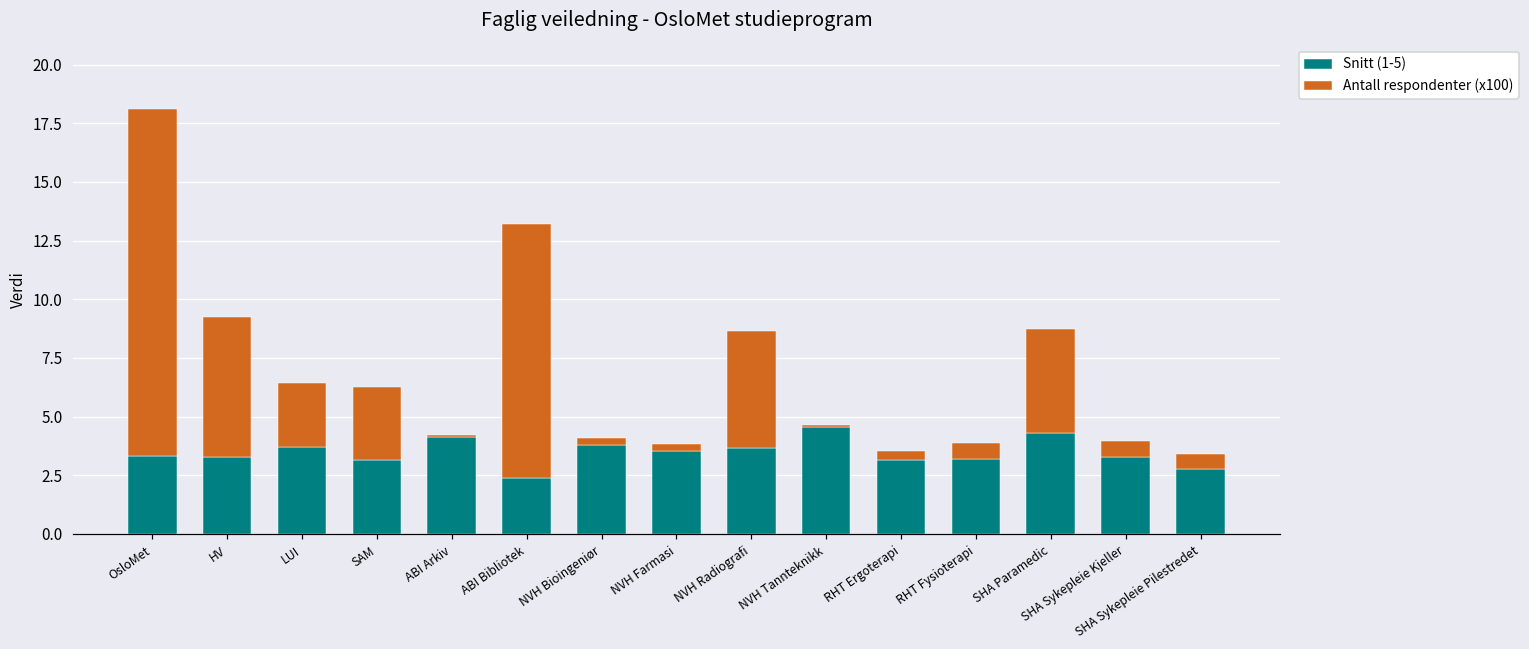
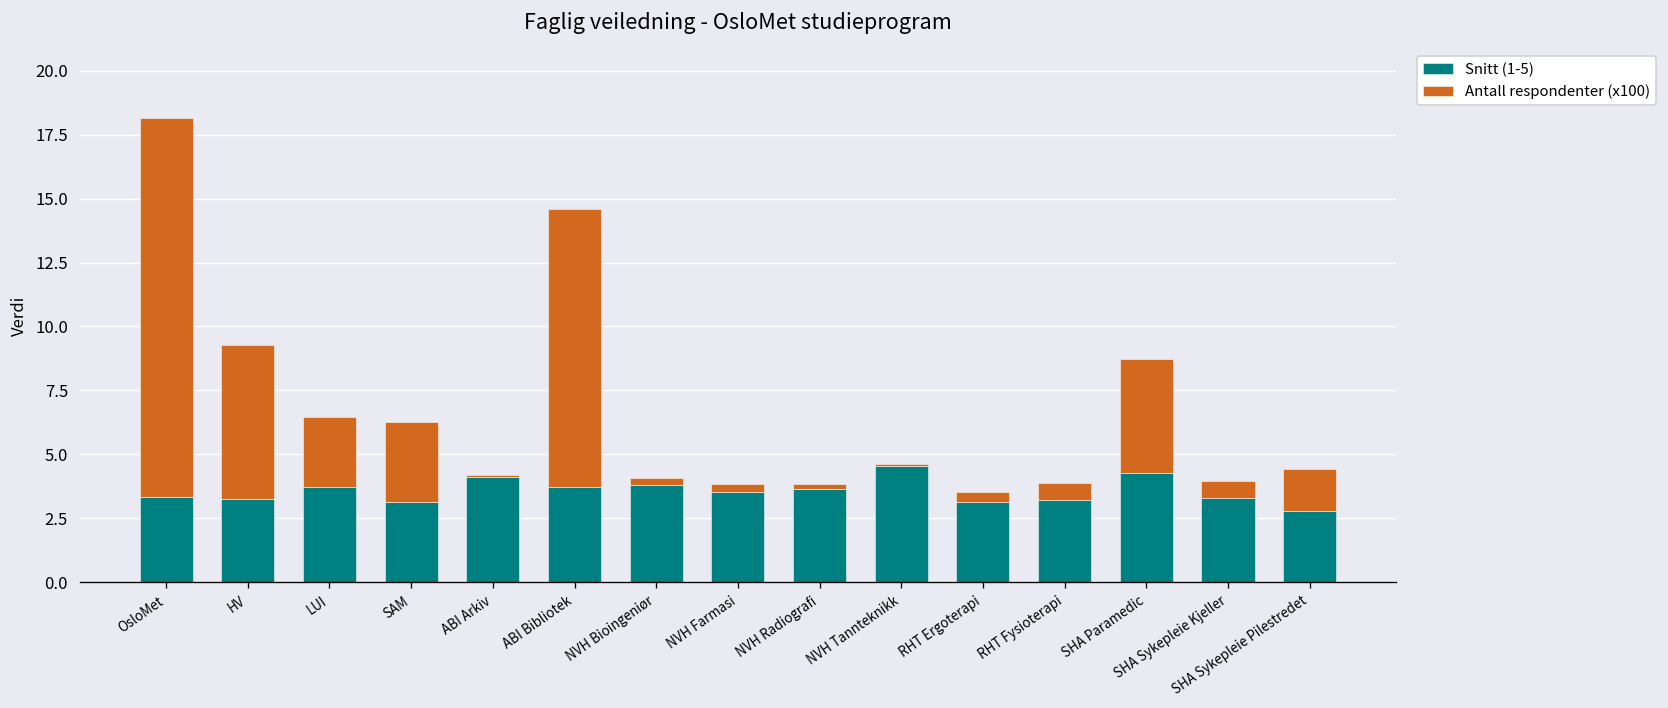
Snitt (1-5), ABI Bibliotek: 2.4 -> 3.7
Antall respondenter (x100), NVH Radiografi: 5.0 -> 0.2
Antall respondenter (x100), SHA Sykepleie Pilestredet: 0.6 -> 1.6
